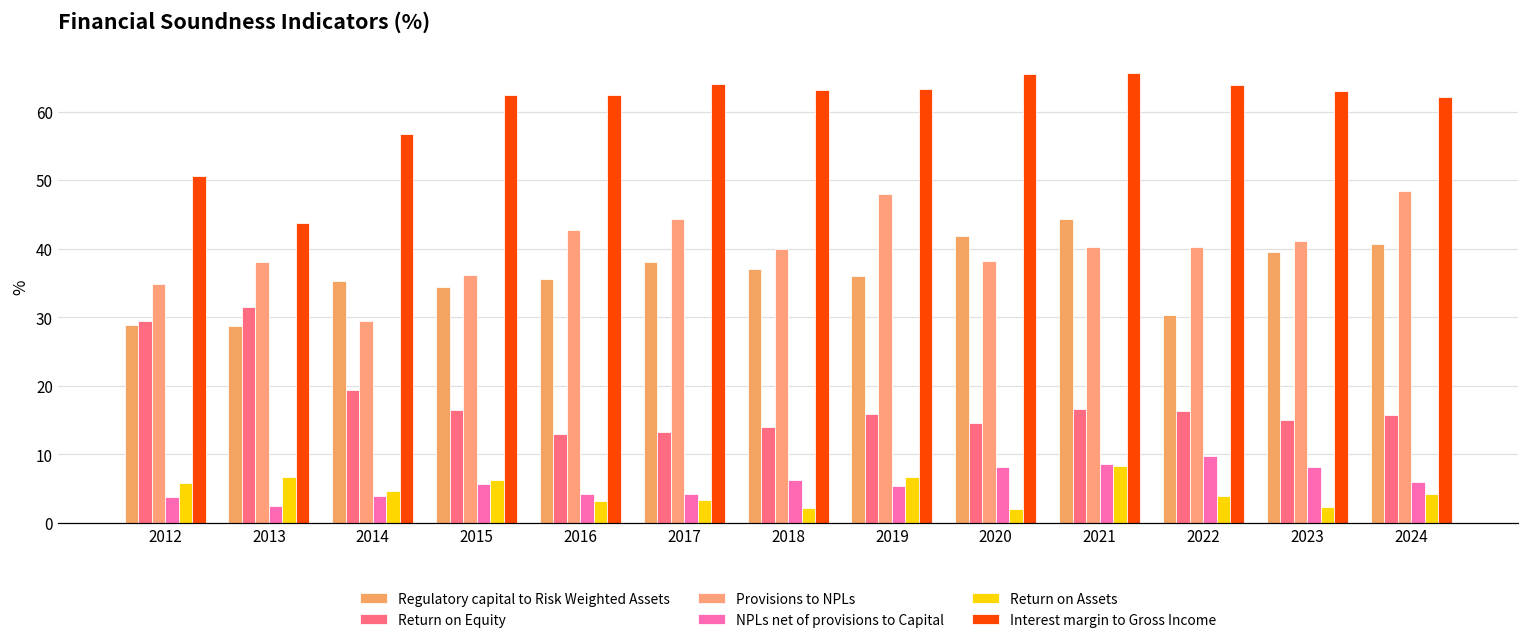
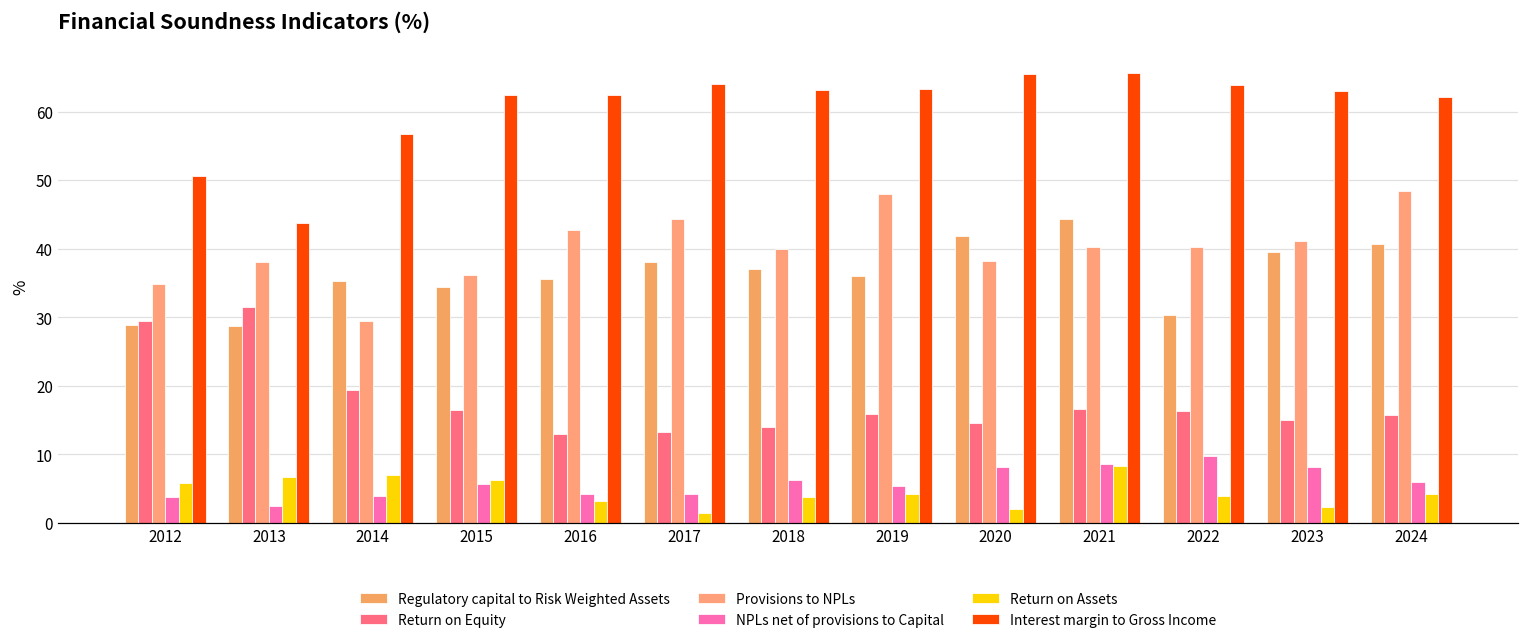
Return on Assets, 2014: 5 -> 7
Return on Assets, 2017: 3 -> 1
Return on Assets, 2018: 2 -> 4
Return on Assets, 2019: 7 -> 4
